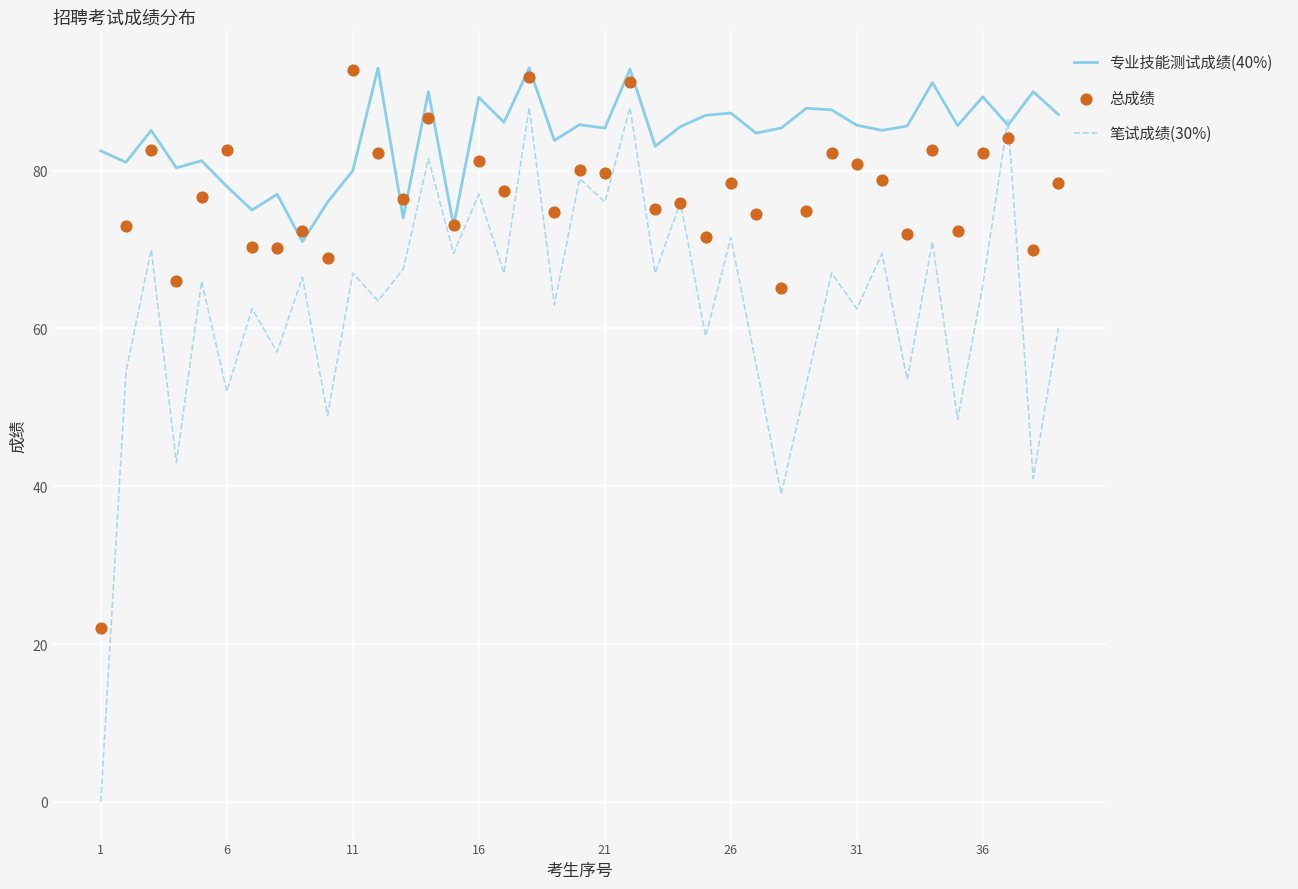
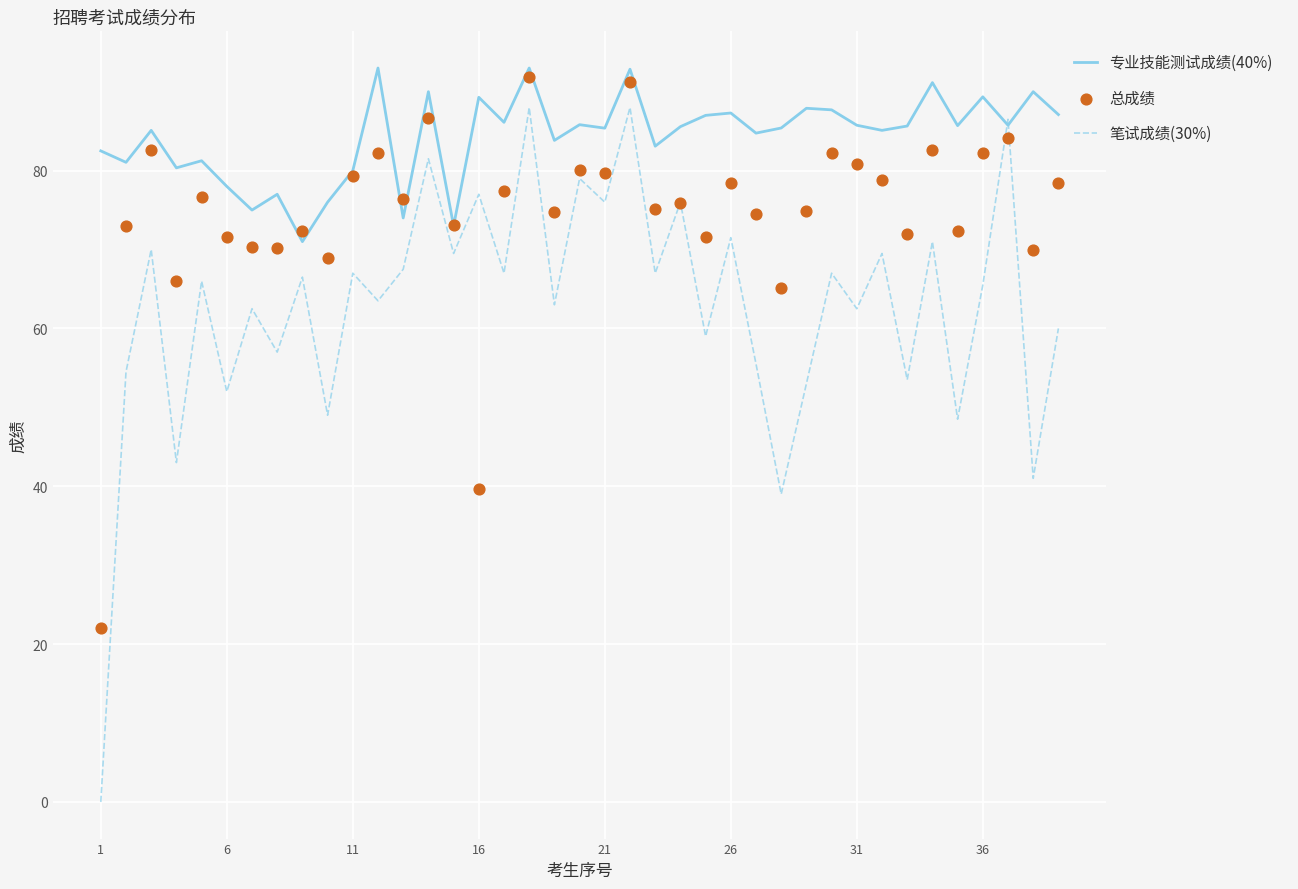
总成绩, 6: 83 -> 72
总成绩, 11: 93 -> 79
总成绩, 16: 81 -> 40
